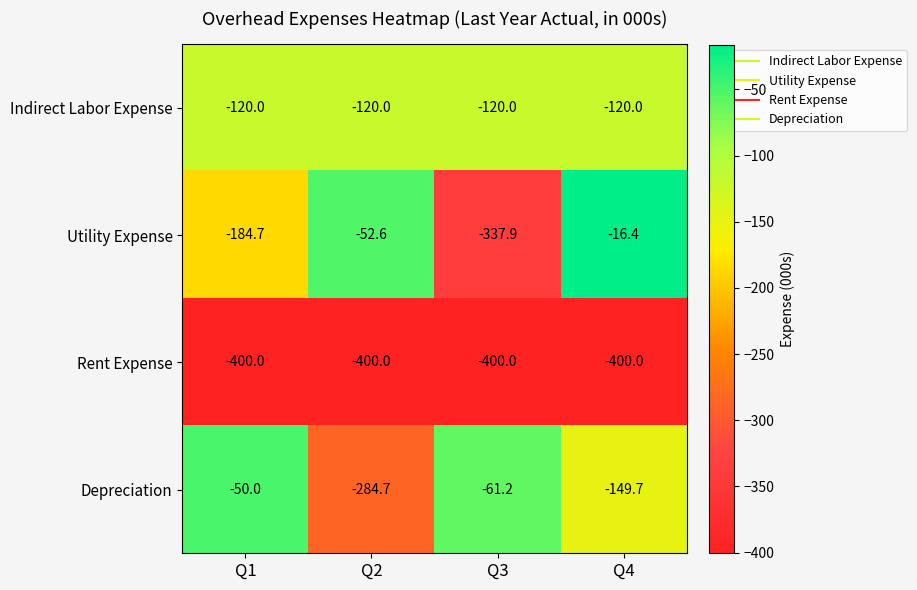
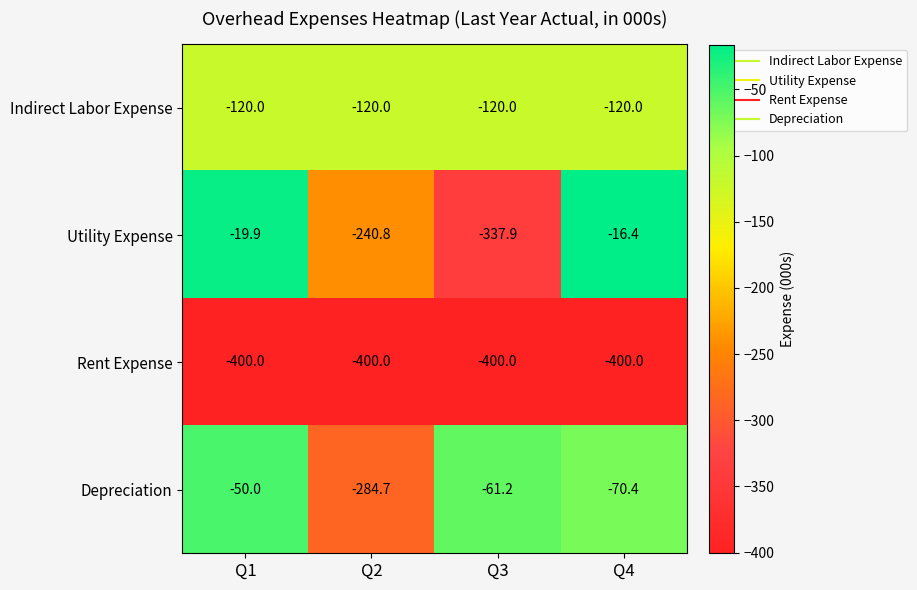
Utility Expense, Q1: -184.7 -> -19.9
Utility Expense, Q2: -52.6 -> -240.8
Depreciation, Q4: -149.7 -> -70.4
